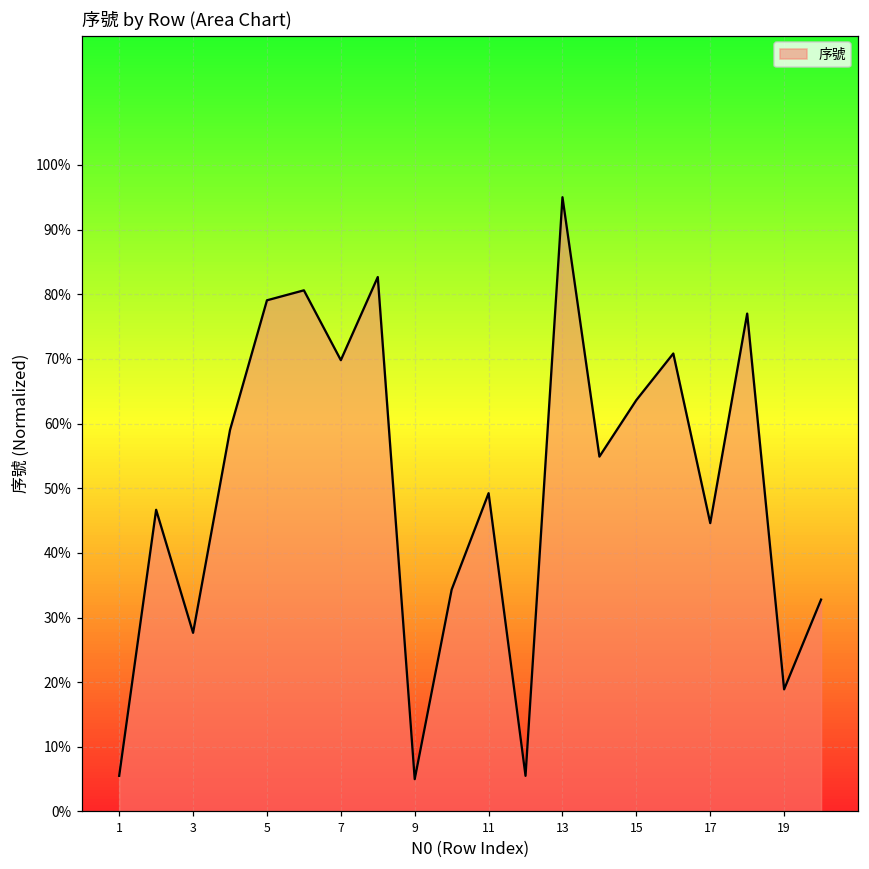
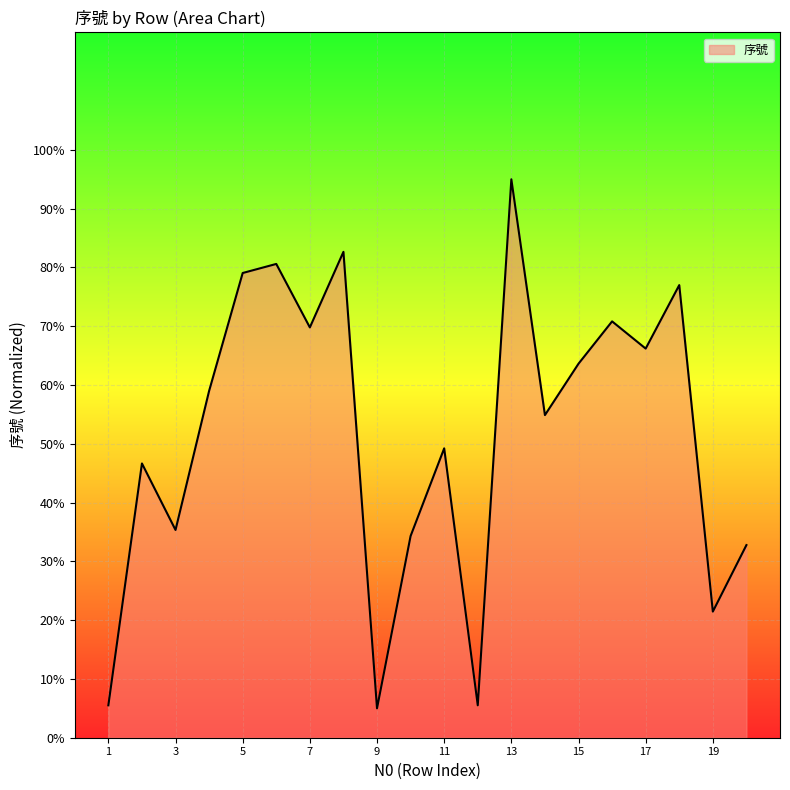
3: 28% -> 35%
17: 45% -> 66%
19: 19% -> 21%
